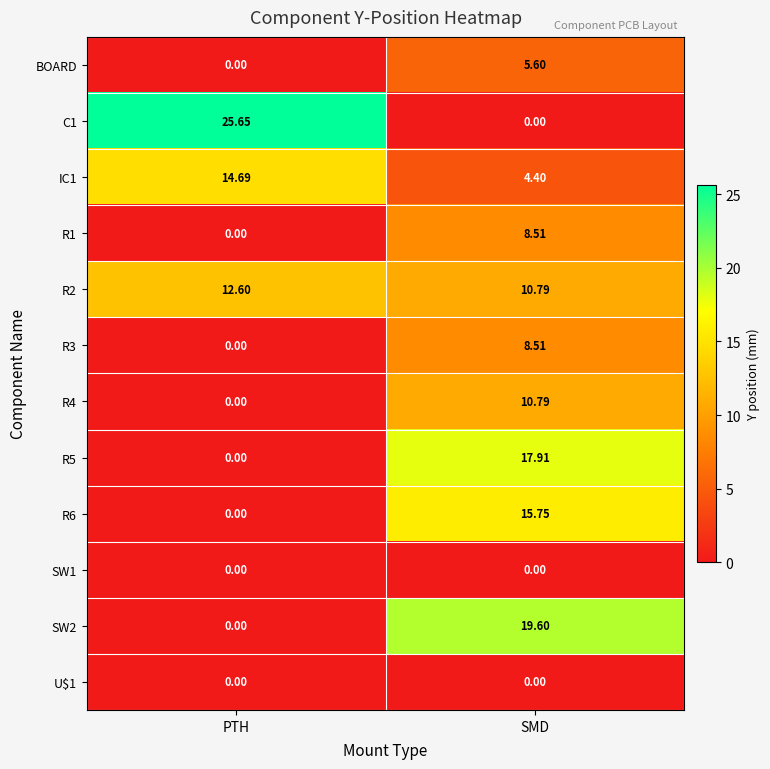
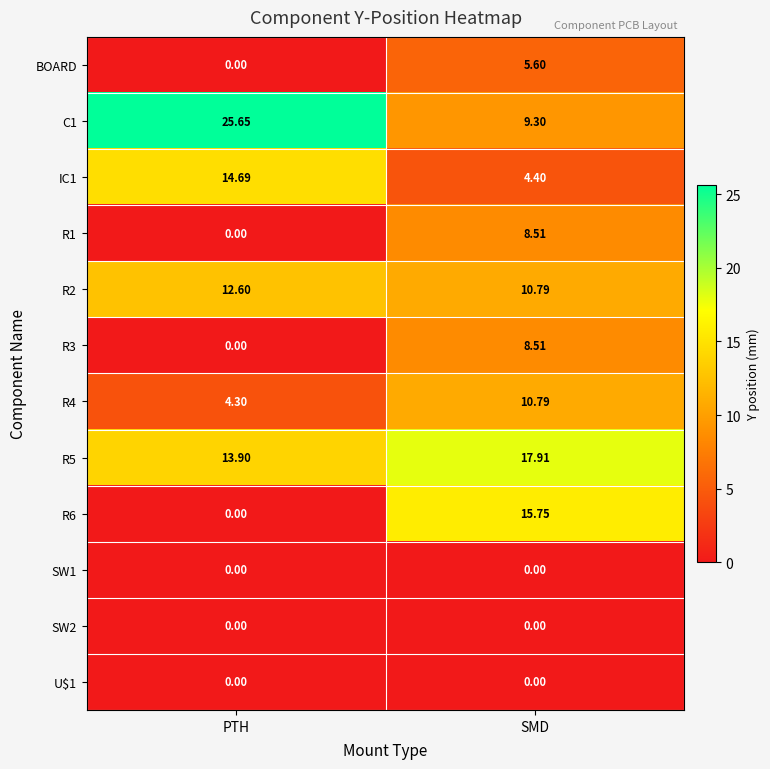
C1, SMD: 0.00 -> 9.30
R4, PTH: 0.00 -> 4.30
R5, PTH: 0.00 -> 13.90
SW2, SMD: 19.60 -> 0.00
